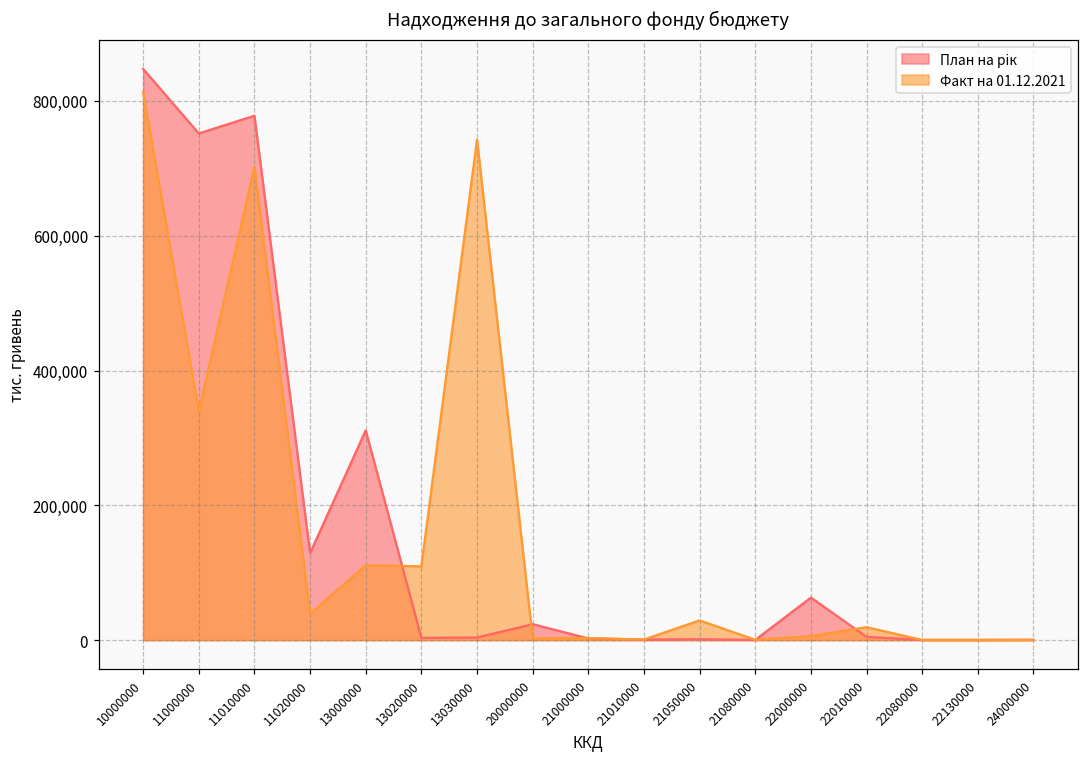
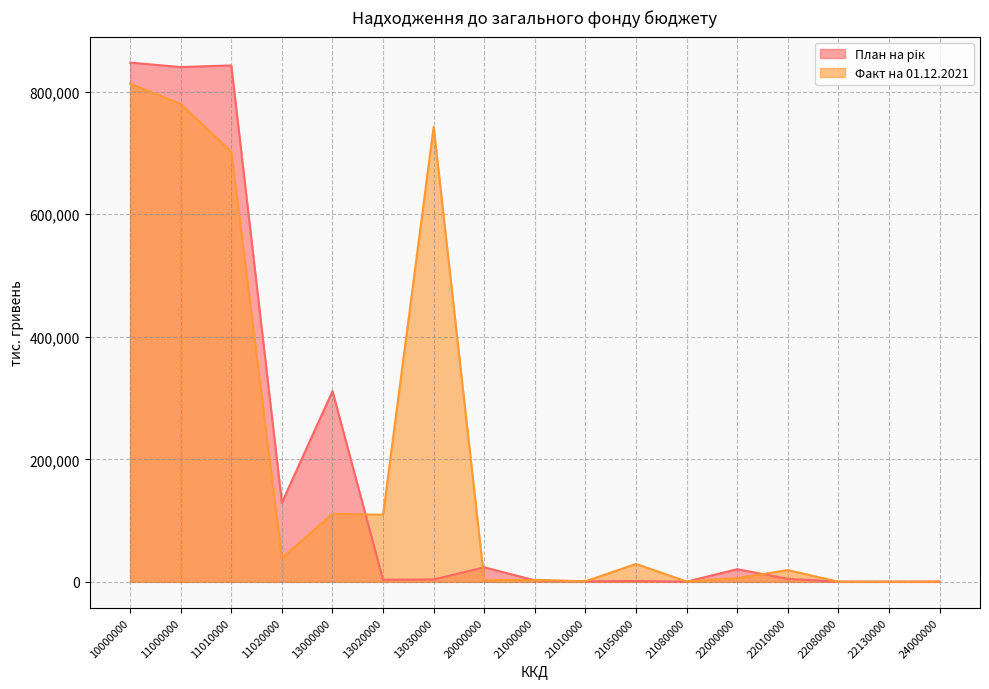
План на рік, 11000000: 750,000 -> 840,000
Факт на 01.12.2021, 11000000: 340,000 -> 780,000
План на рік, 11010000: 780,000 -> 840,000
План на рік, 22000000: 60,000 -> 20,000
